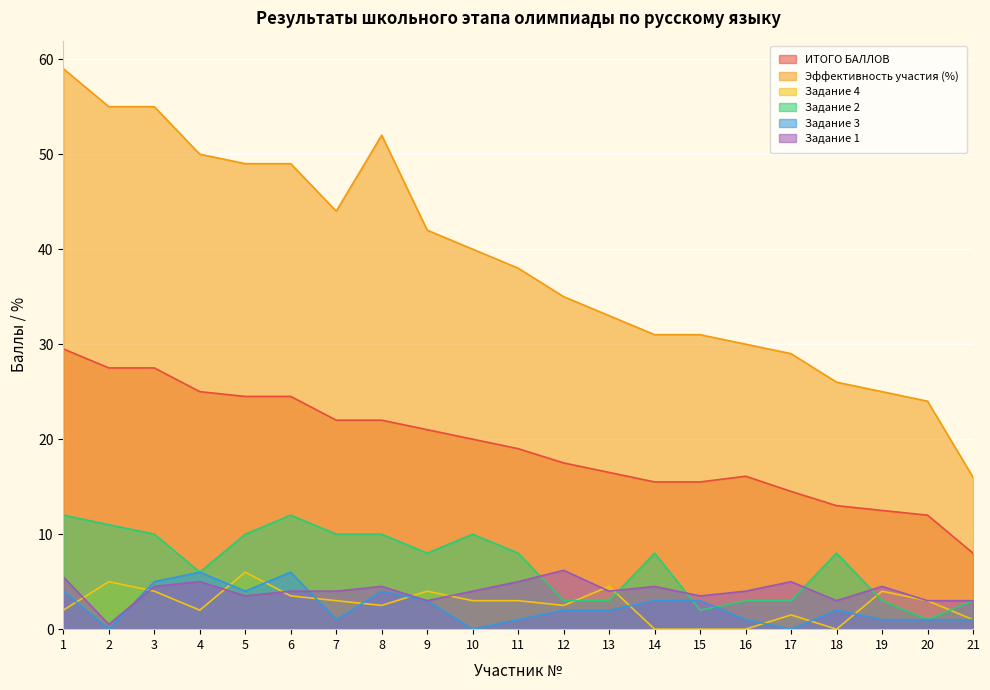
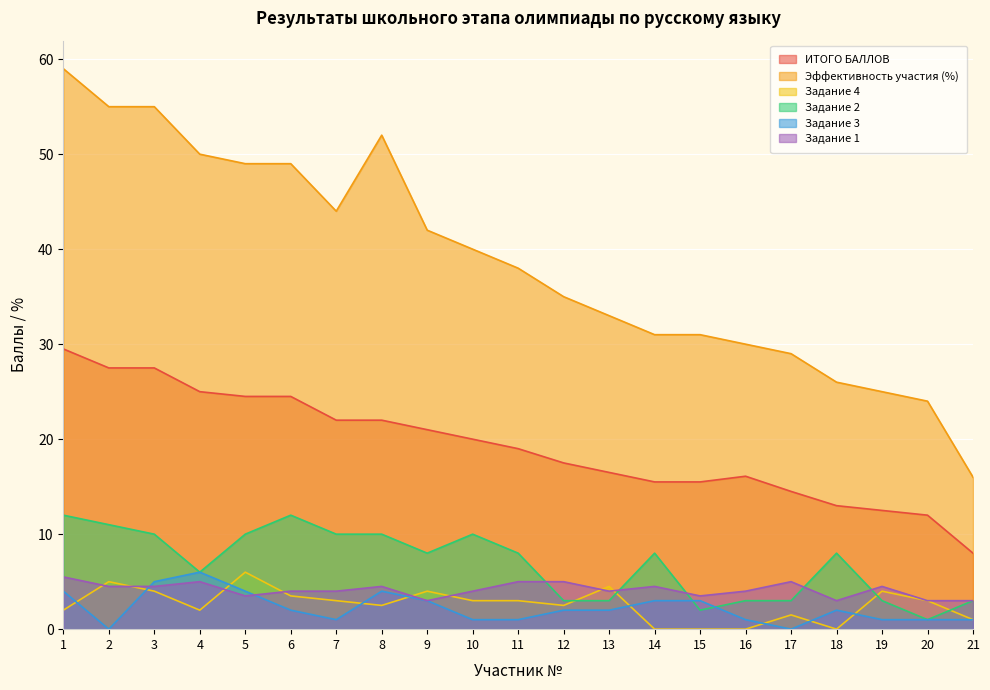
Задание 1, 2: 1 -> 5
Задание 3, 6: 6 -> 2
Задание 3, 10: 0 -> 1
Задание 1, 12: 6 -> 5
